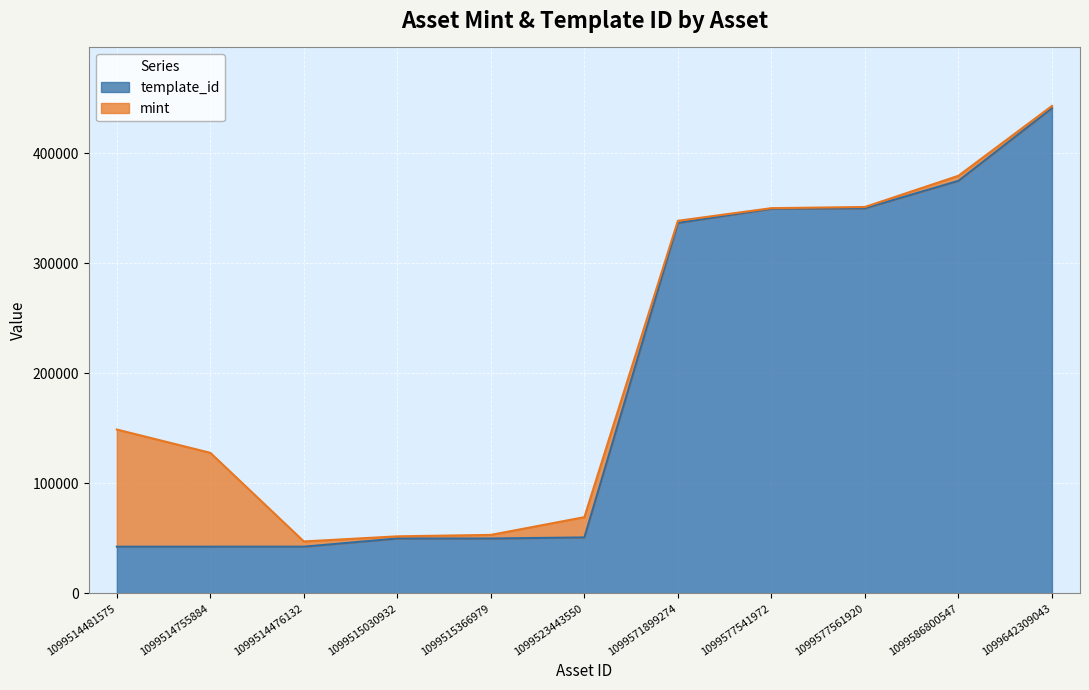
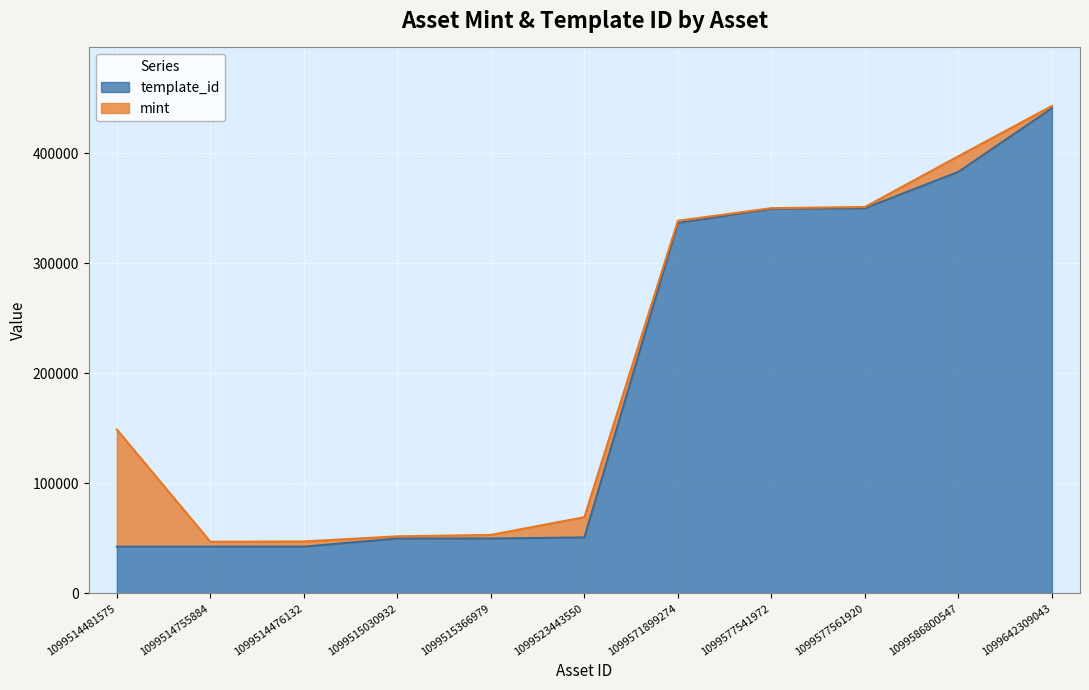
mint, 1099514755884: 85000 -> 4000
template_id, 1099586800547: 375000 -> 383000
mint, 1099586800547: 5000 -> 14000
